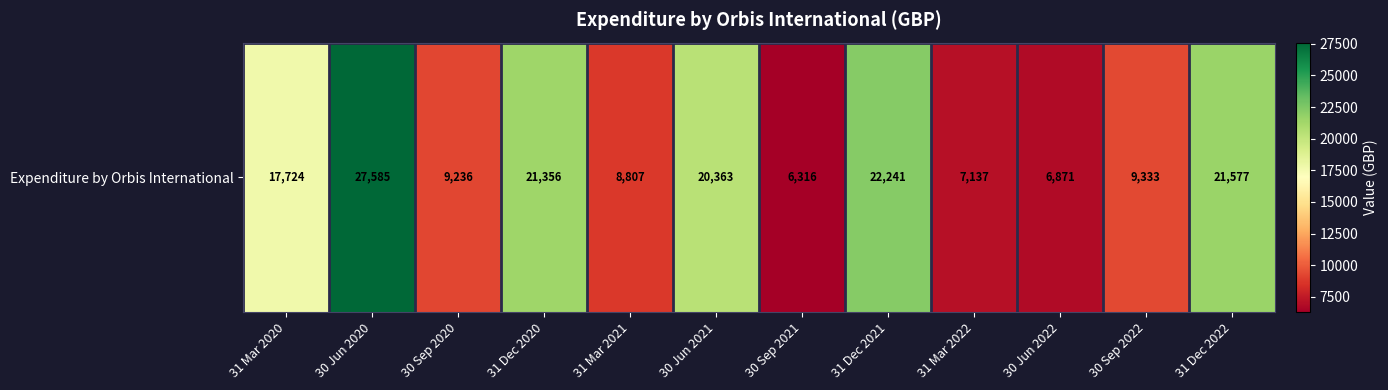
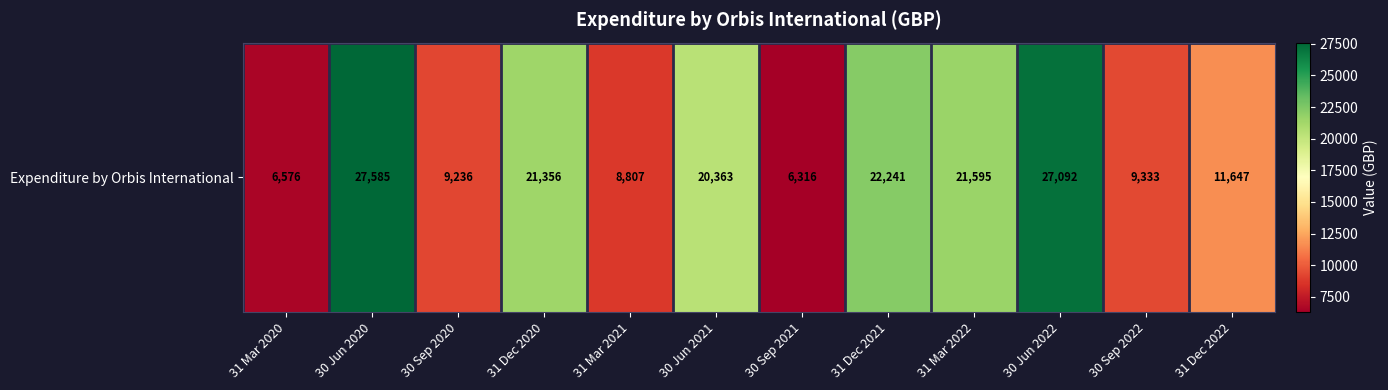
Expenditure by Orbis International, 31 Mar 2020: 17,724 -> 6,576
Expenditure by Orbis International, 31 Mar 2022: 7,137 -> 21,595
Expenditure by Orbis International, 30 Jun 2022: 6,871 -> 27,092
Expenditure by Orbis International, 31 Dec 2022: 21,577 -> 11,647
